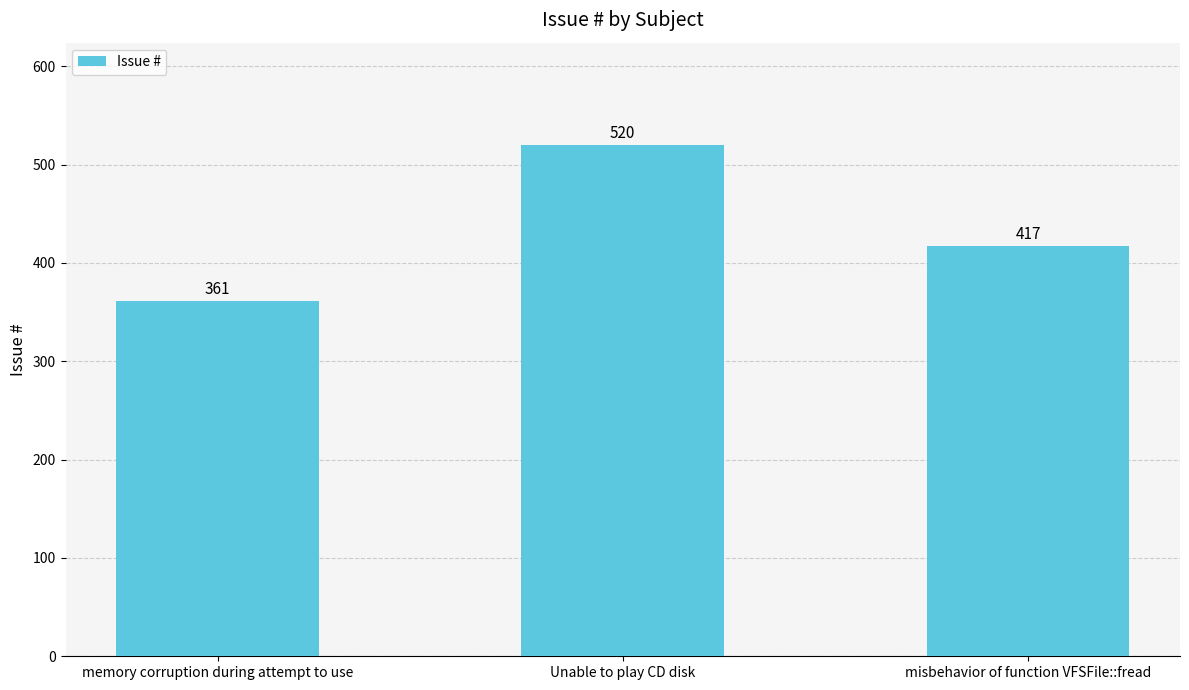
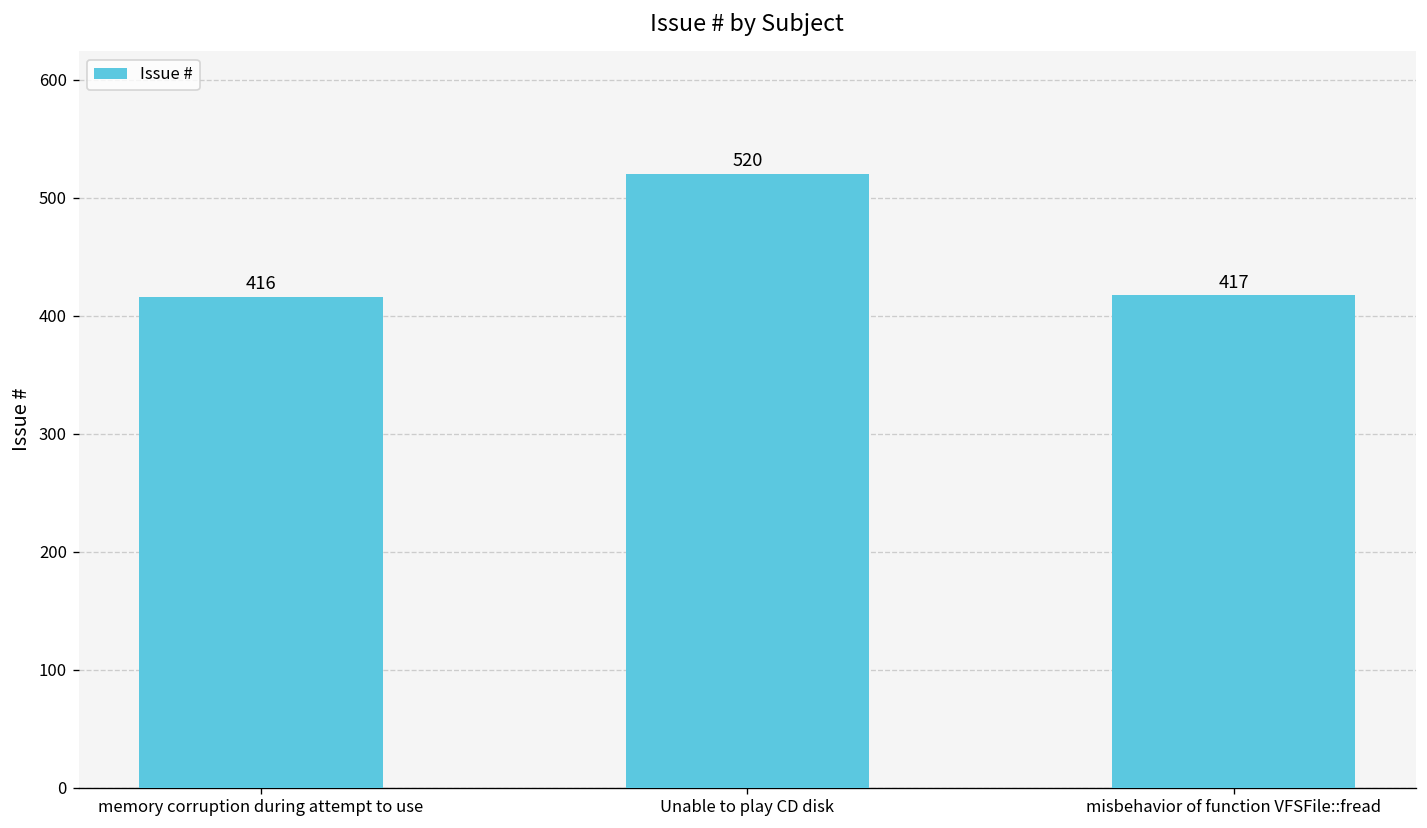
memory corruption during attempt to use: 361 -> 416
